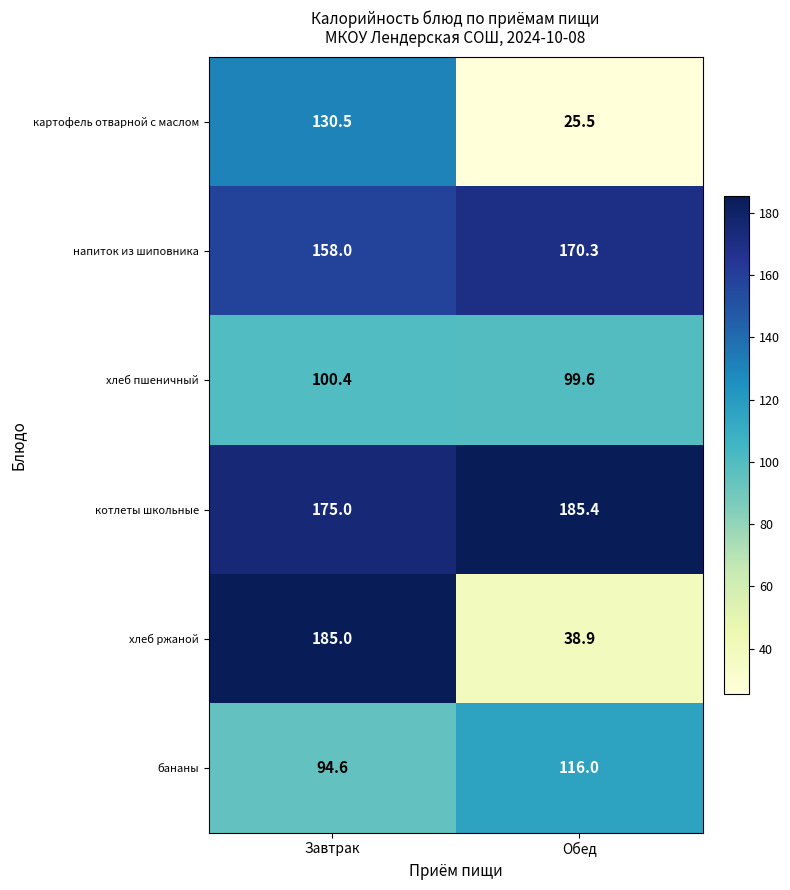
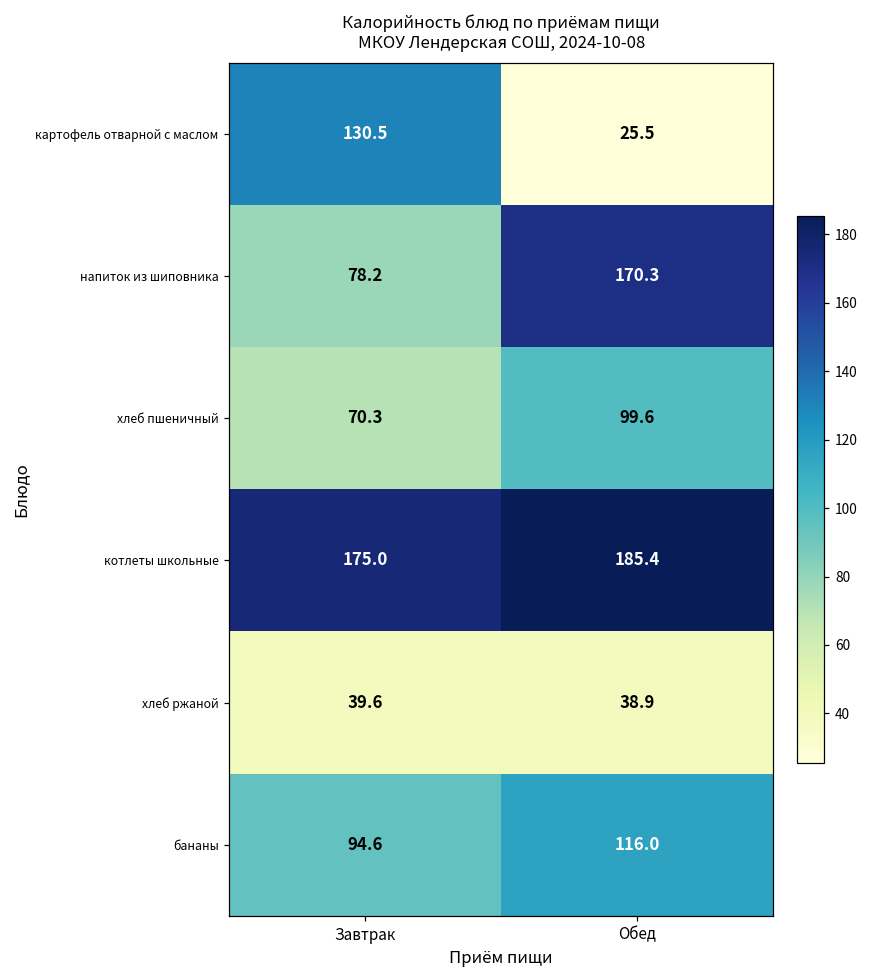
напиток из шиповника, Завтрак: 158.0 -> 78.2
хлеб пшеничный, Завтрак: 100.4 -> 70.3
хлеб ржаной, Завтрак: 185.0 -> 39.6
